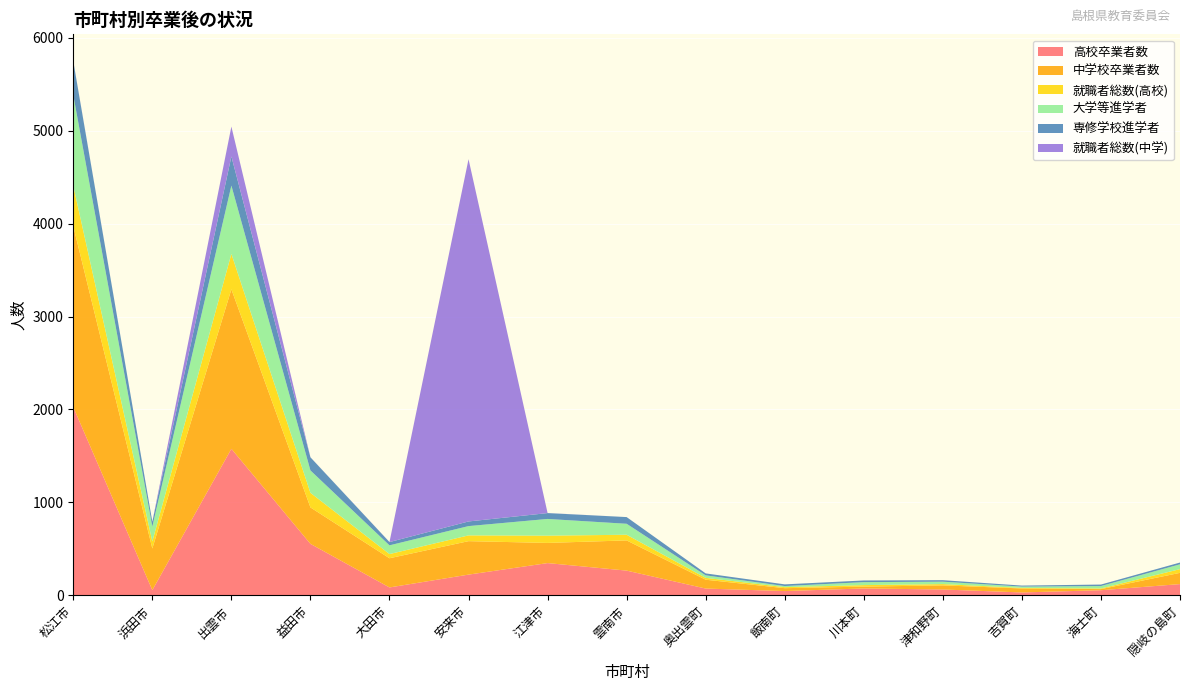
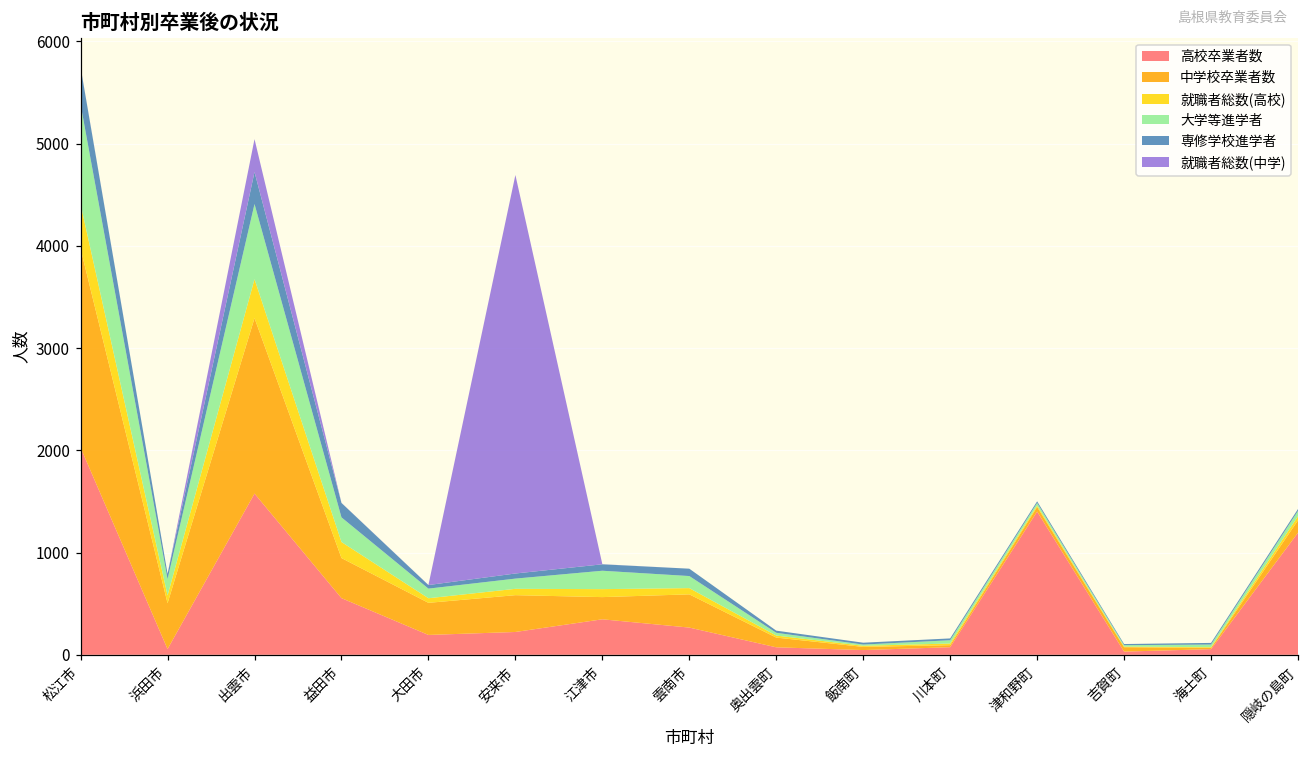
高校卒業者数, 大田市: 100 -> 200
高校卒業者数, 津和野町: 100 -> 1400
高校卒業者数, 隠岐の島町: 100 -> 1200
